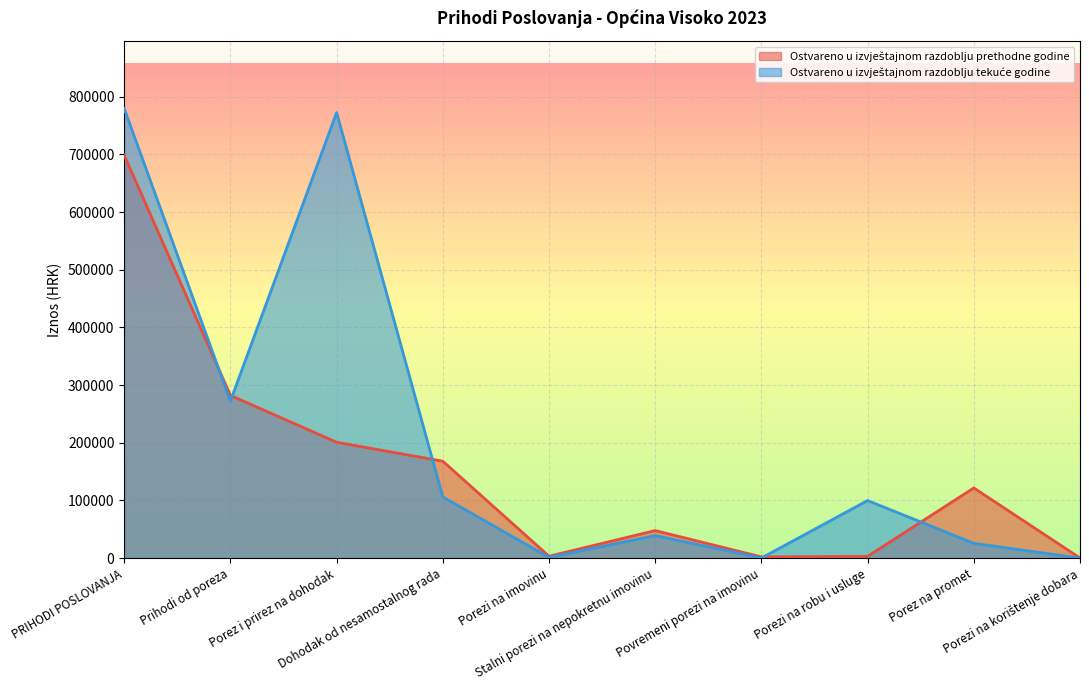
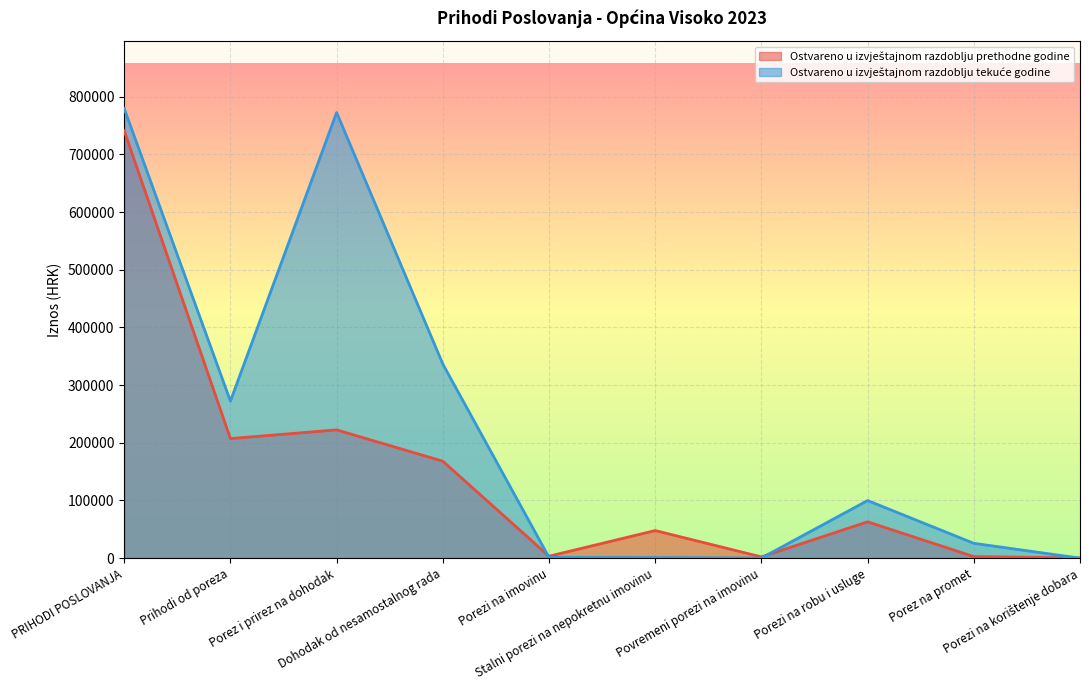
Ostvareno u izvještajnom razdoblju prethodne godine, PRIHODI POSLOVANJA: 700000 -> 740000
Ostvareno u izvještajnom razdoblju prethodne godine, Prihodi od poreza: 280000 -> 210000
Ostvareno u izvještajnom razdoblju prethodne godine, Porez i prirez na dohodak: 200000 -> 220000
Ostvareno u izvještajnom razdoblju tekuće godine, Dohodak od nesamostalnog rada: 110000 -> 340000
Ostvareno u izvještajnom razdoblju tekuće godine, Stalni porezi na nepokretnu imovinu: 40000 -> 0
Ostvareno u izvještajnom razdoblju prethodne godine, Porezi na robu i usluge: 0 -> 60000
Ostvareno u izvještajnom razdoblju prethodne godine, Porez na promet: 120000 -> 0
